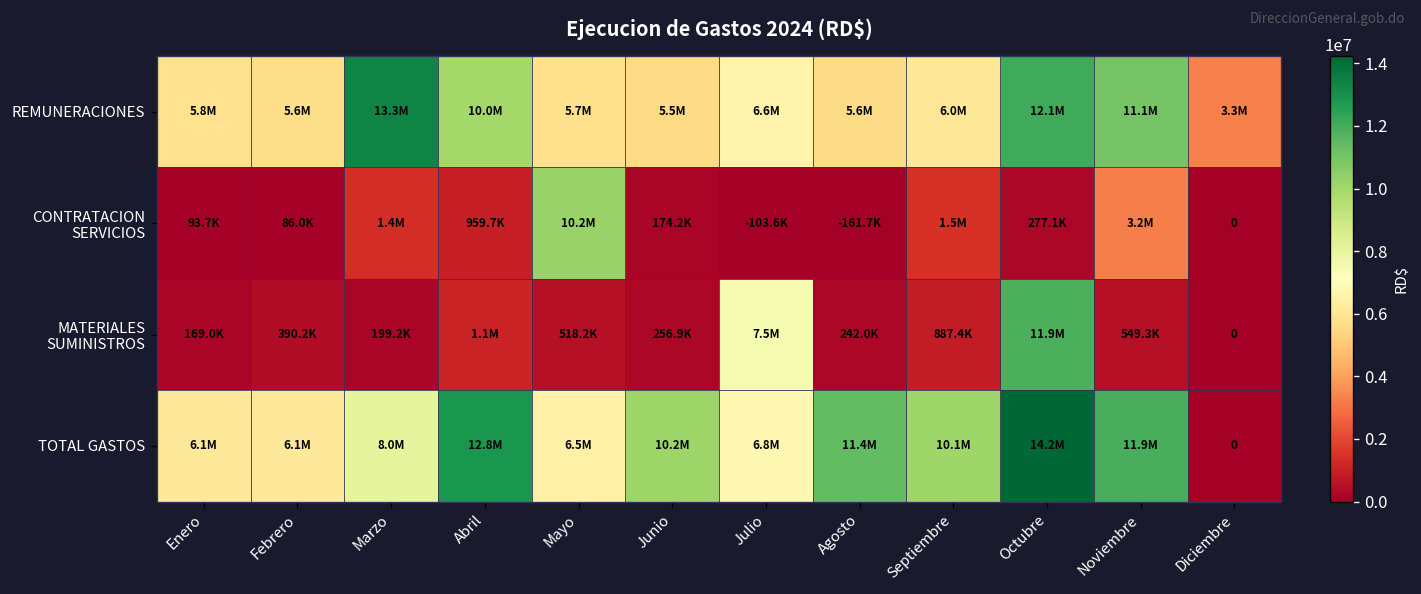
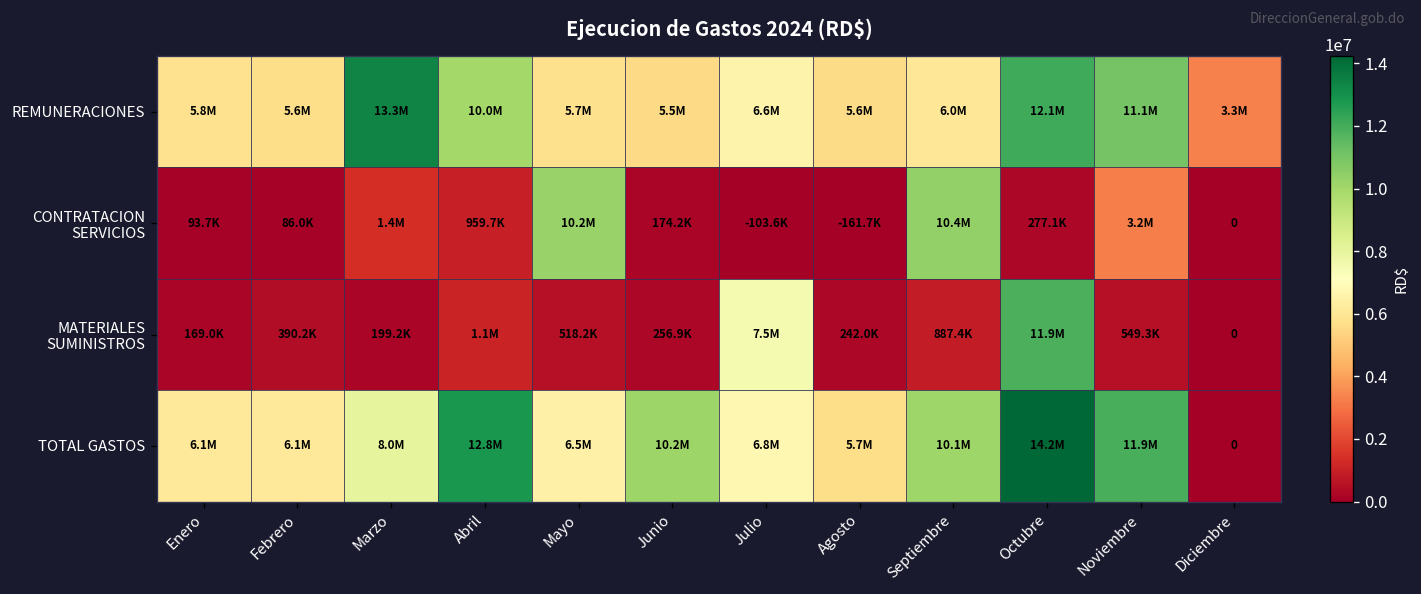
CONTRATACION SERVICIOS, Septiembre: 1.5M -> 10.4M
TOTAL GASTOS, Agosto: 11.4M -> 5.7M
